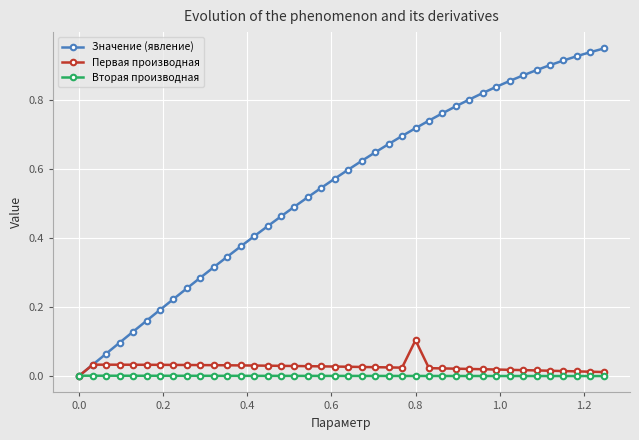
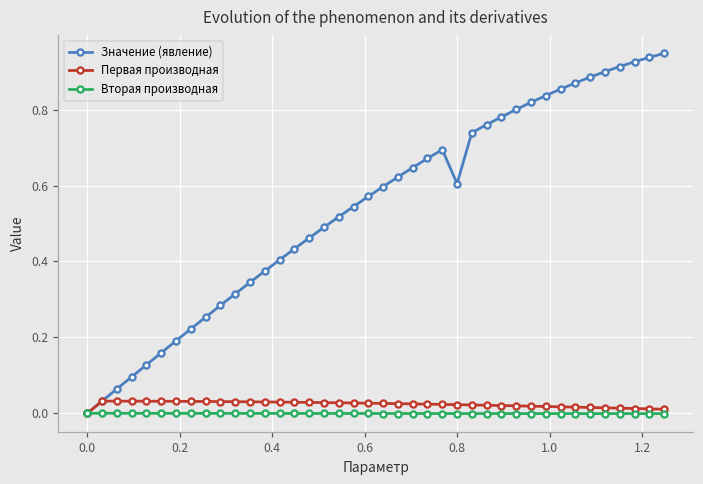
Значение (явление), 0.8: 0.72 -> 0.61
Первая производная, 0.8: 0.10 -> 0.02
